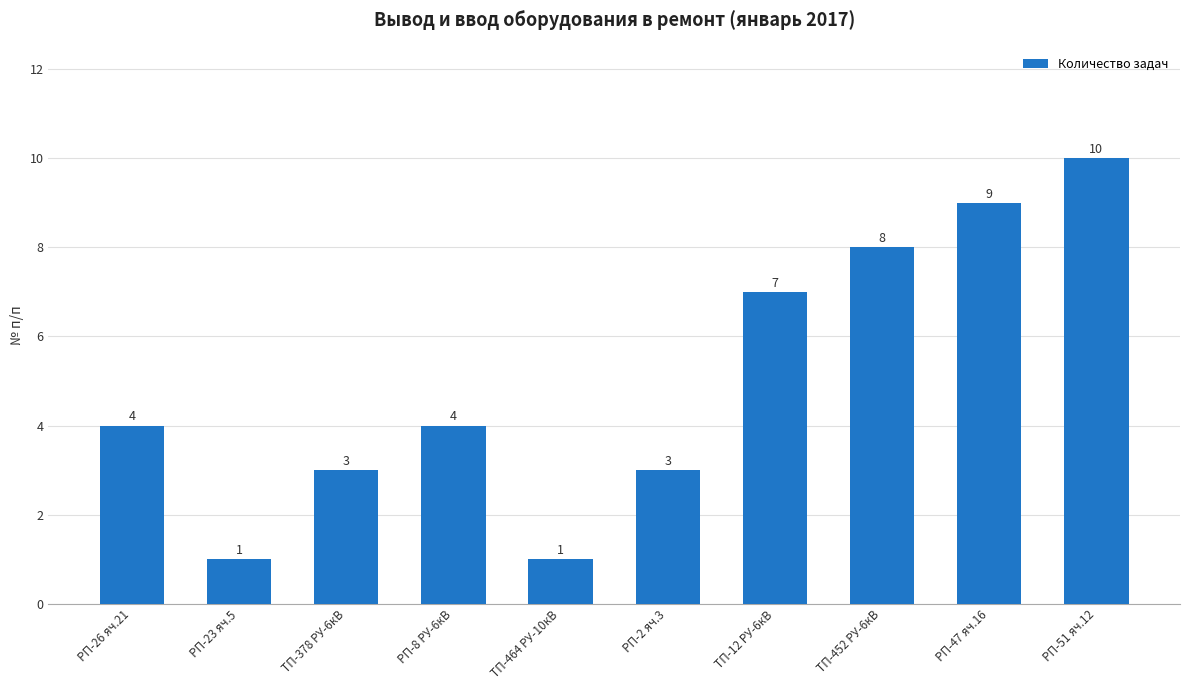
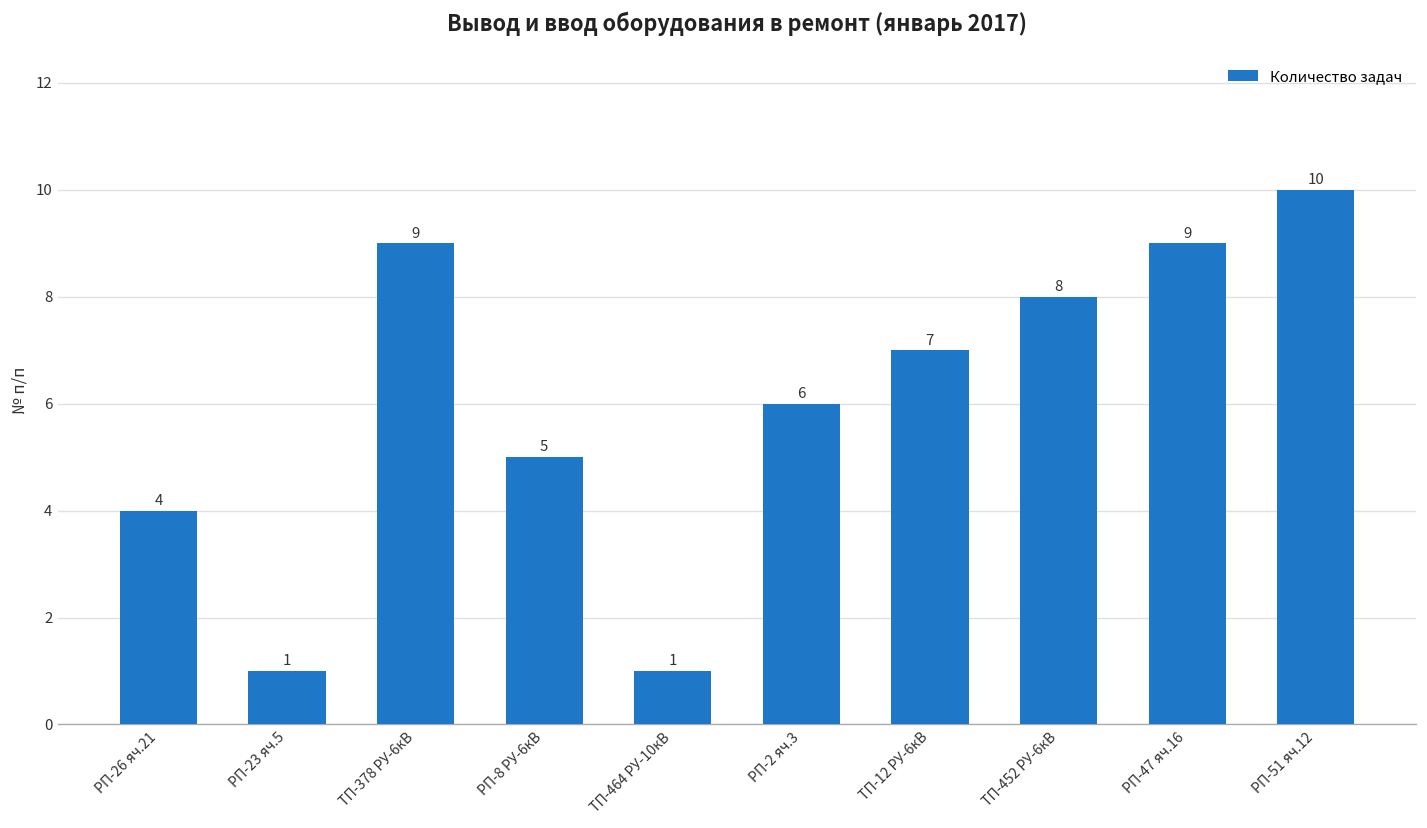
ТП-378 РУ-6кВ: 3 -> 9
РП-8 РУ-6кВ: 4 -> 5
РП-2 яч.3: 3 -> 6
